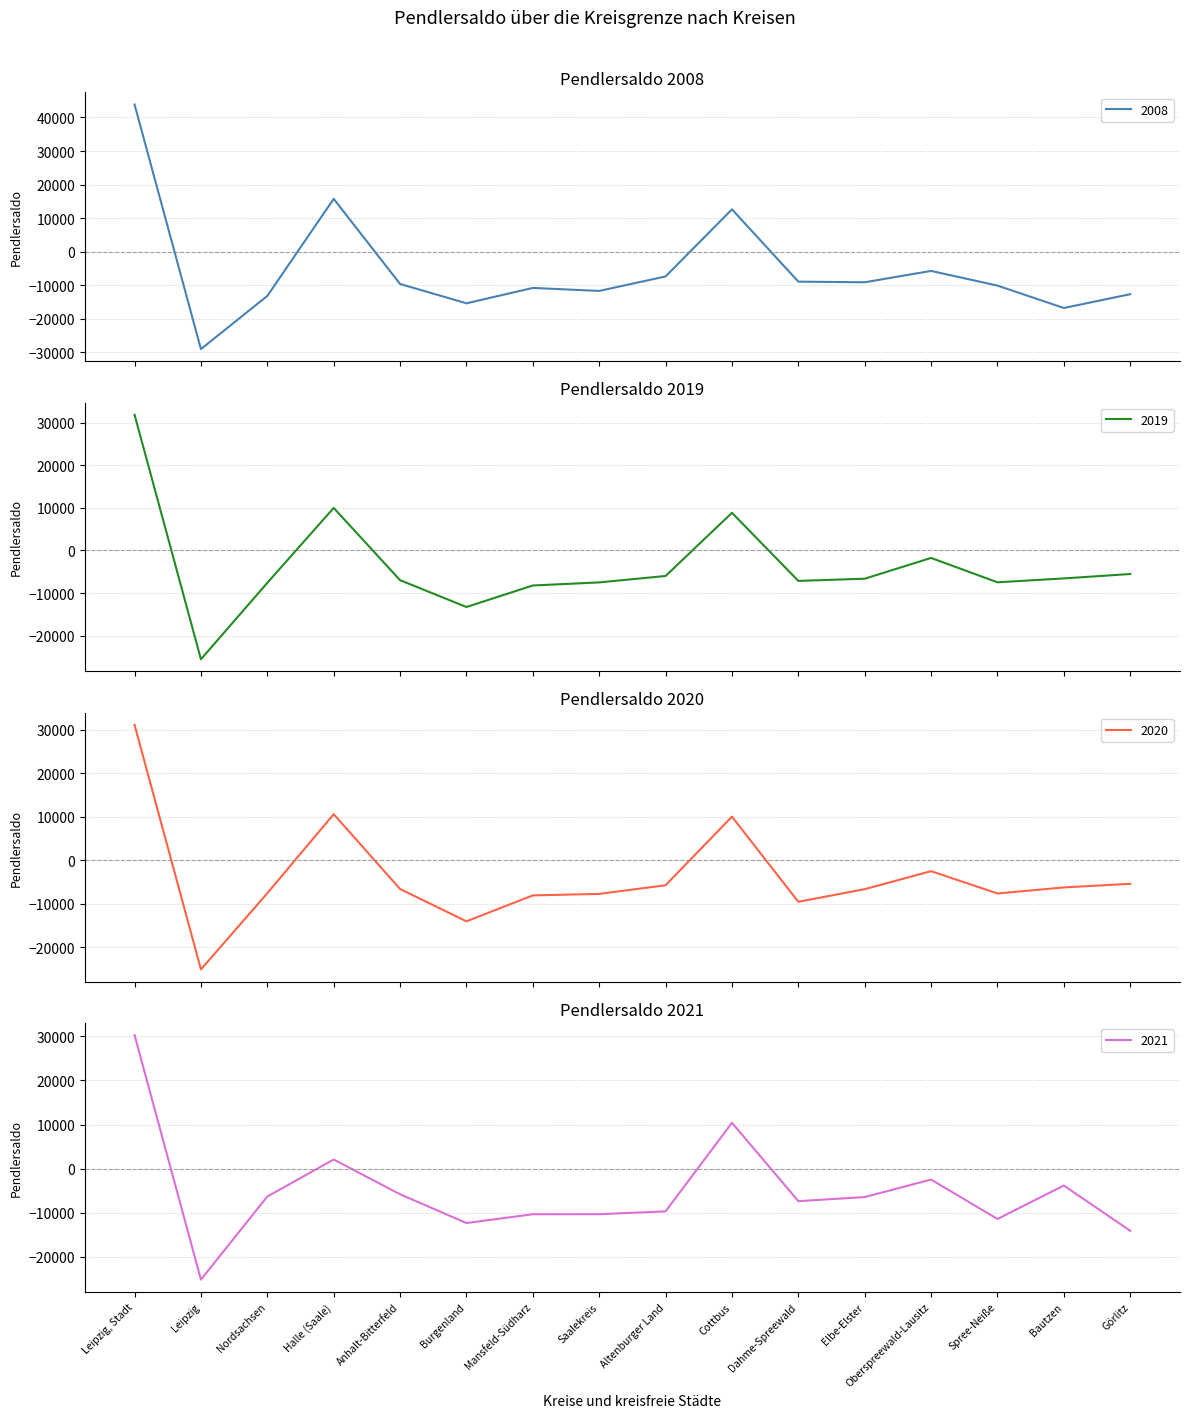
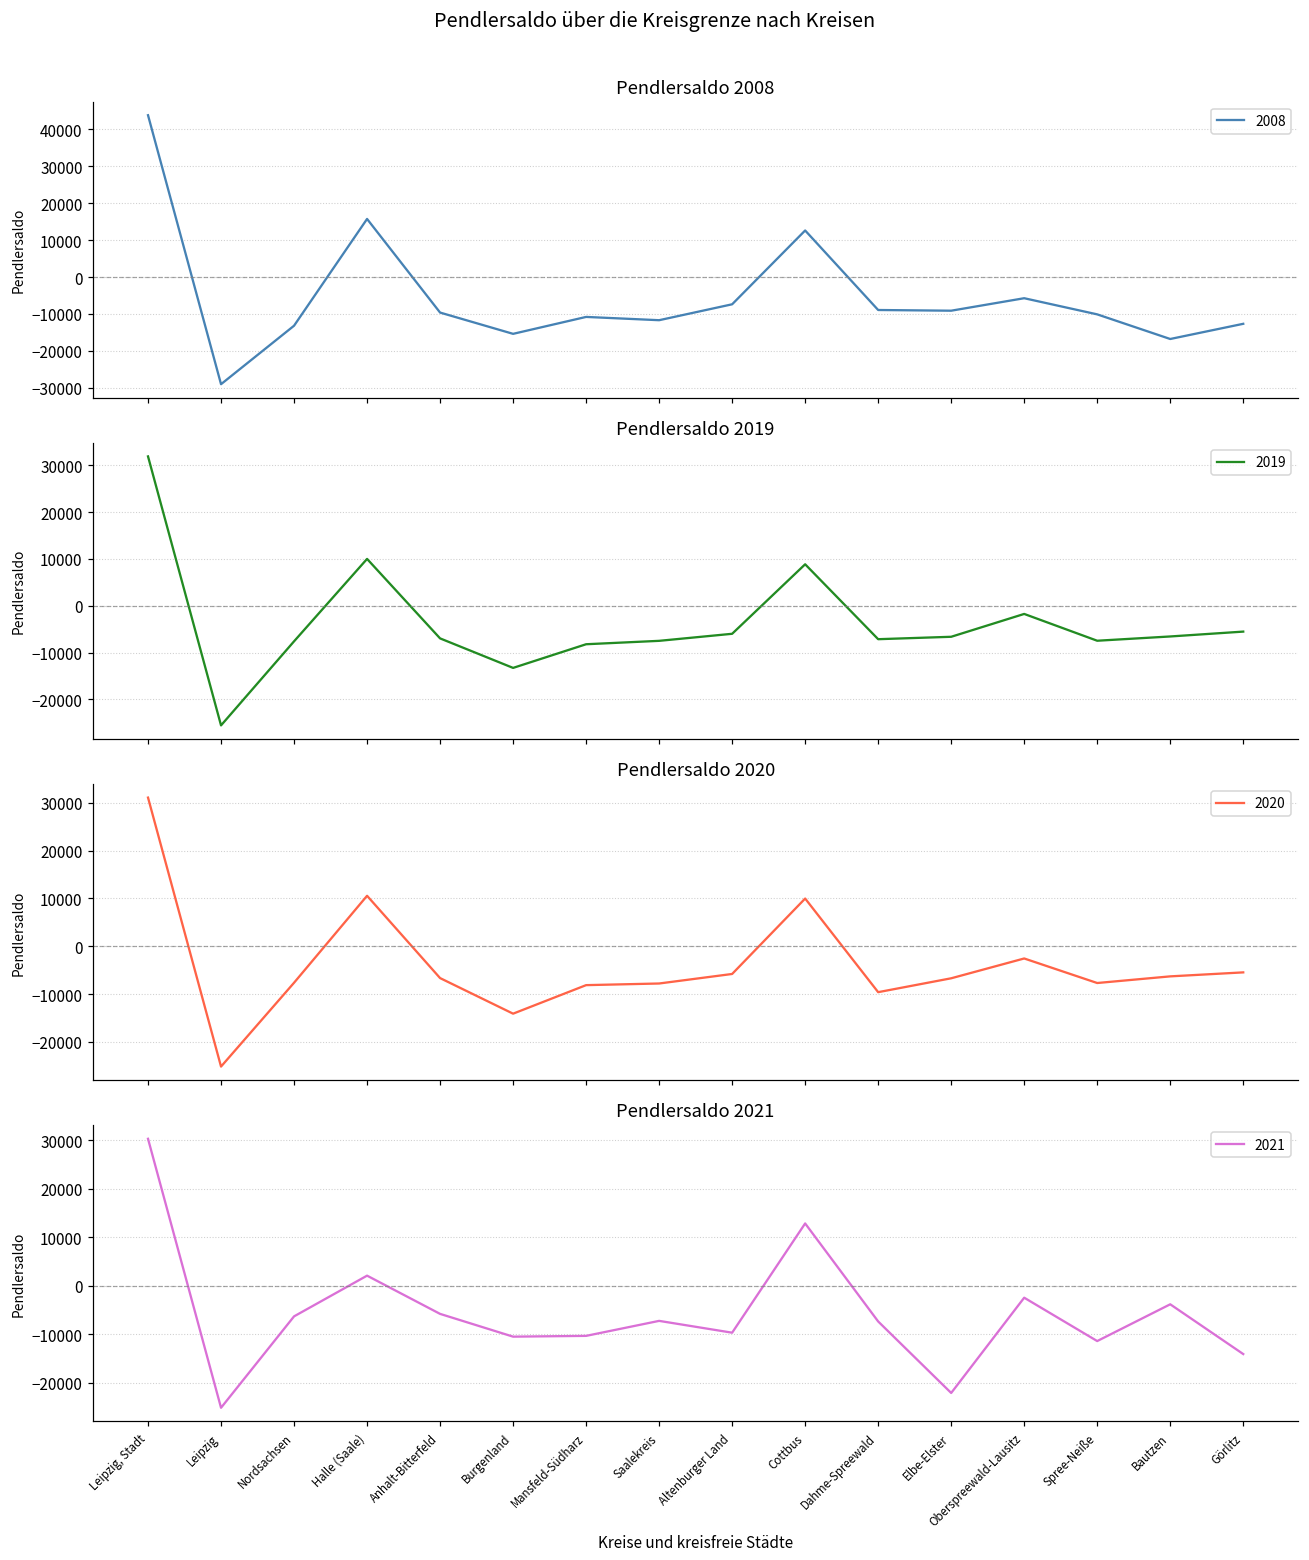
Pendlersaldo 2021, Burgenland: -12000 -> -11000
Pendlersaldo 2021, Saalekreis: -10000 -> -7000
Pendlersaldo 2021, Cottbus: 10000 -> 13000
Pendlersaldo 2021, Elbe-Elster: -6000 -> -22000
